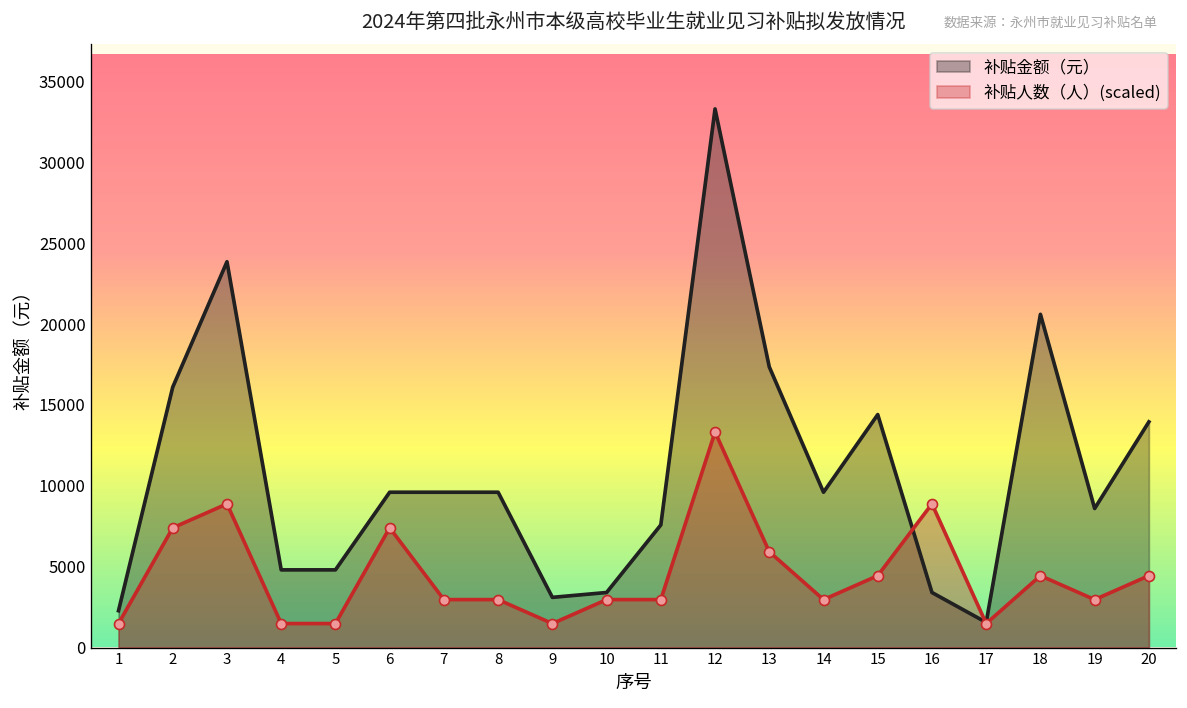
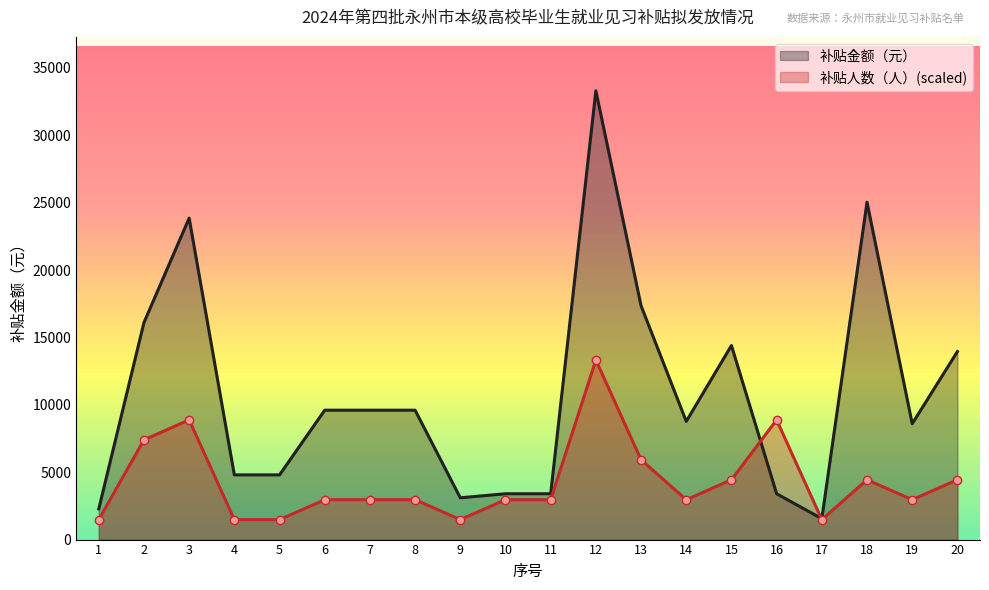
补贴人数（人）(scaled), 6: 7400 -> 3000
补贴金额（元）, 11: 7600 -> 3400
补贴金额（元）, 14: 9600 -> 8800
补贴金额（元）, 18: 20600 -> 25000
